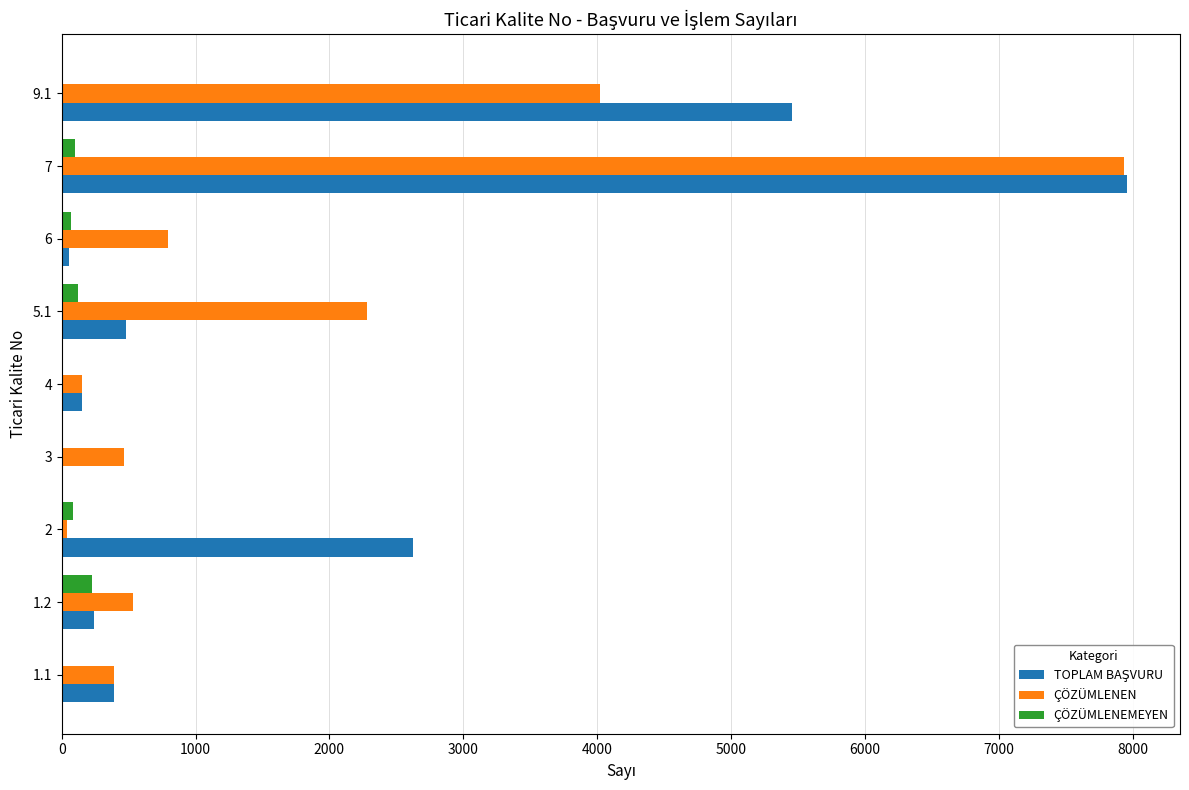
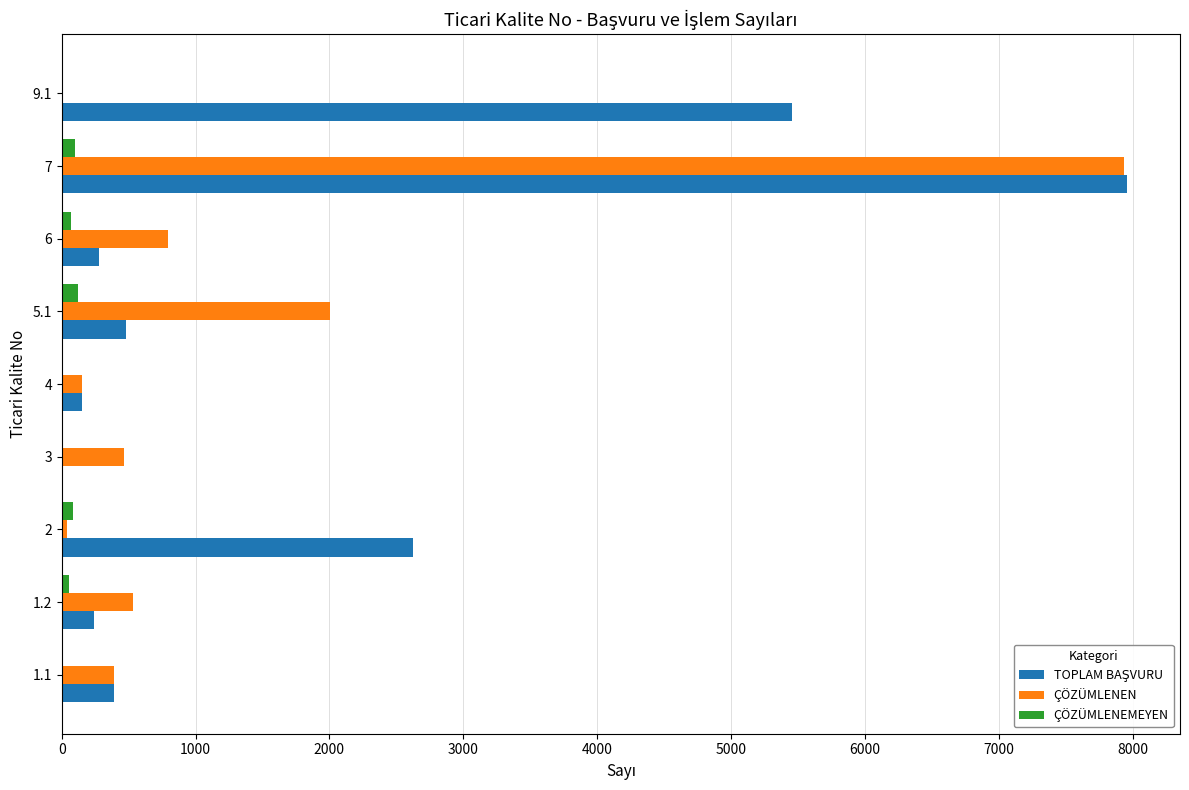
ÇÖZÜMLENEN, 9.1: 4020 -> 10
TOPLAM BAŞVURU, 6: 60 -> 280
ÇÖZÜMLENEN, 5.1: 2280 -> 2010
ÇÖZÜMLENEMEYEN, 1.2: 230 -> 50
